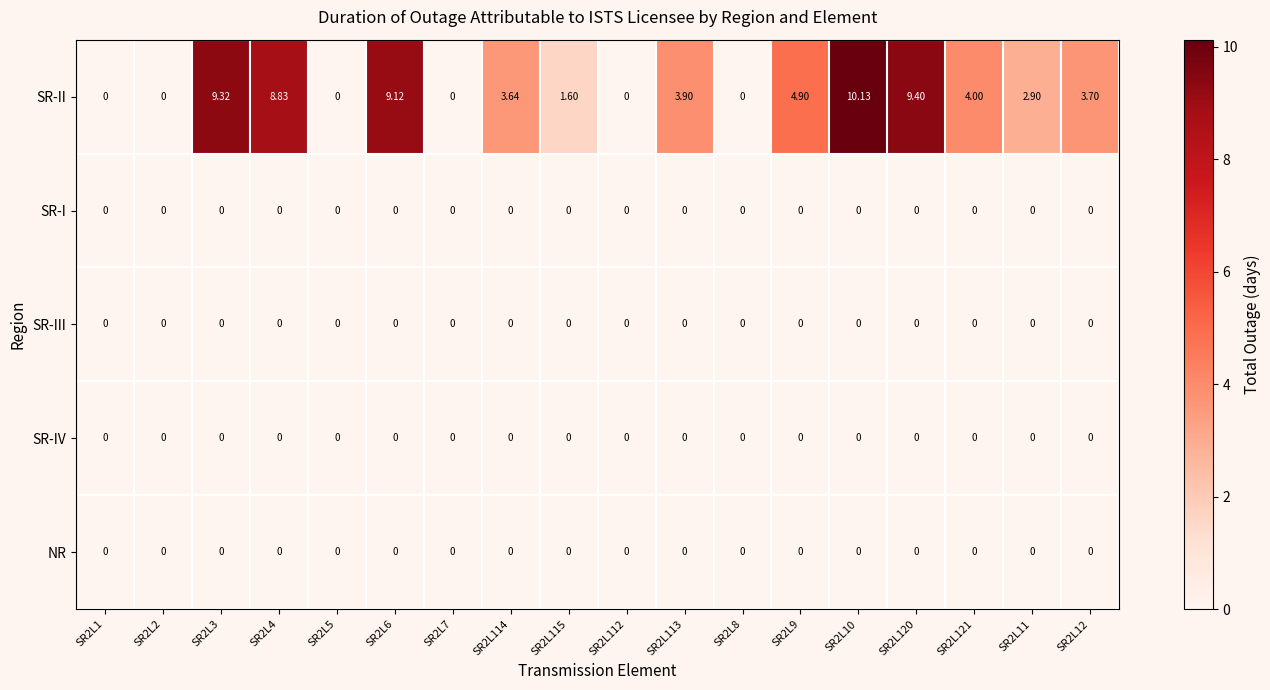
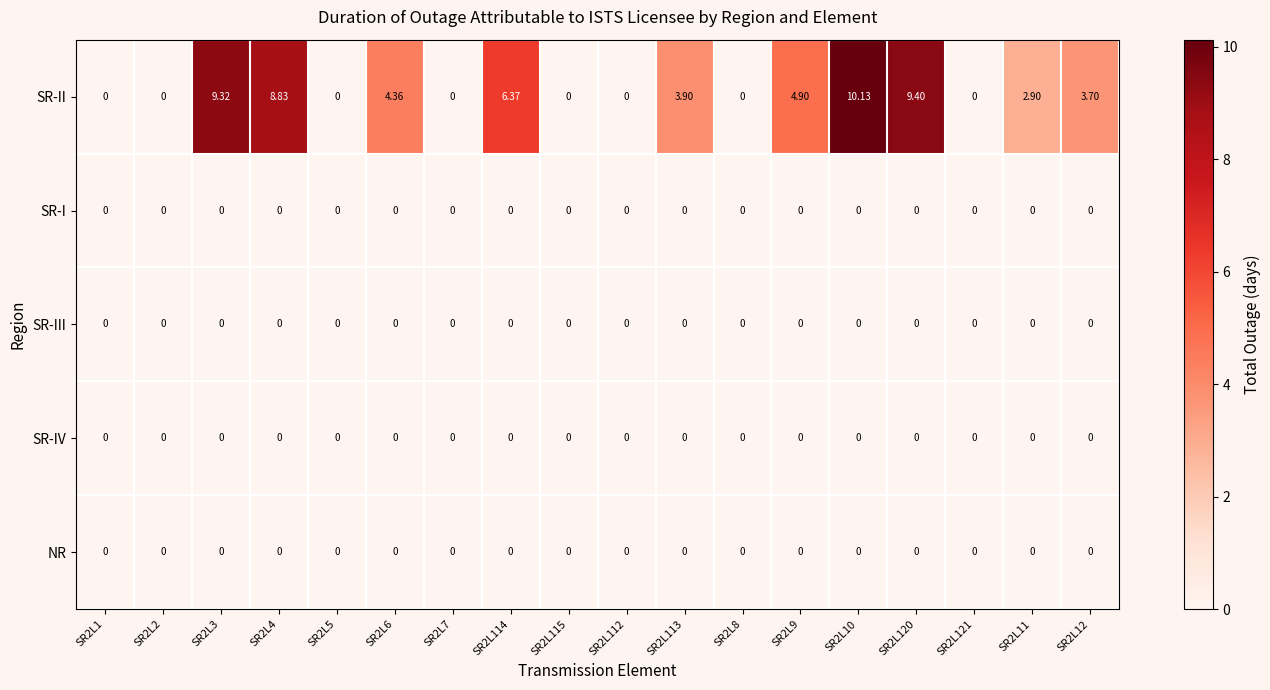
SR-II, SR2L6: 9.12 -> 4.36
SR-II, SR2L114: 3.64 -> 6.37
SR-II, SR2L115: 1.60 -> 0
SR-II, SR2L121: 4.00 -> 0
